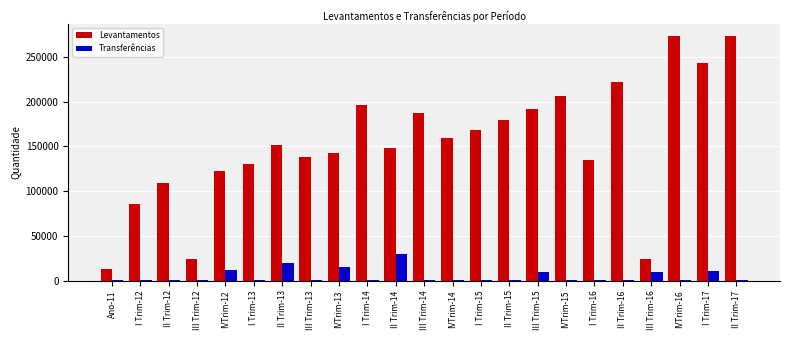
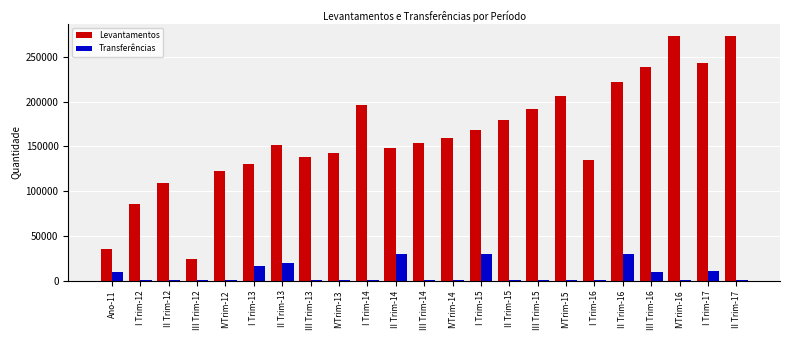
Levantamentos, Ano-11: 10000 -> 40000
Transferências, Ano-11: 0 -> 10000
Transferências, IVTrim-12: 10000 -> 0
Transferências, I Trim-13: 0 -> 20000
Transferências, IVTrim-13: 20000 -> 0
Levantamentos, III Trim-14: 190000 -> 150000
Transferências, I Trim-15: 0 -> 30000
Transferências, III Trim-15: 10000 -> 0
Transferências, II Trim-16: 0 -> 30000
Levantamentos, III Trim-16: 20000 -> 240000
